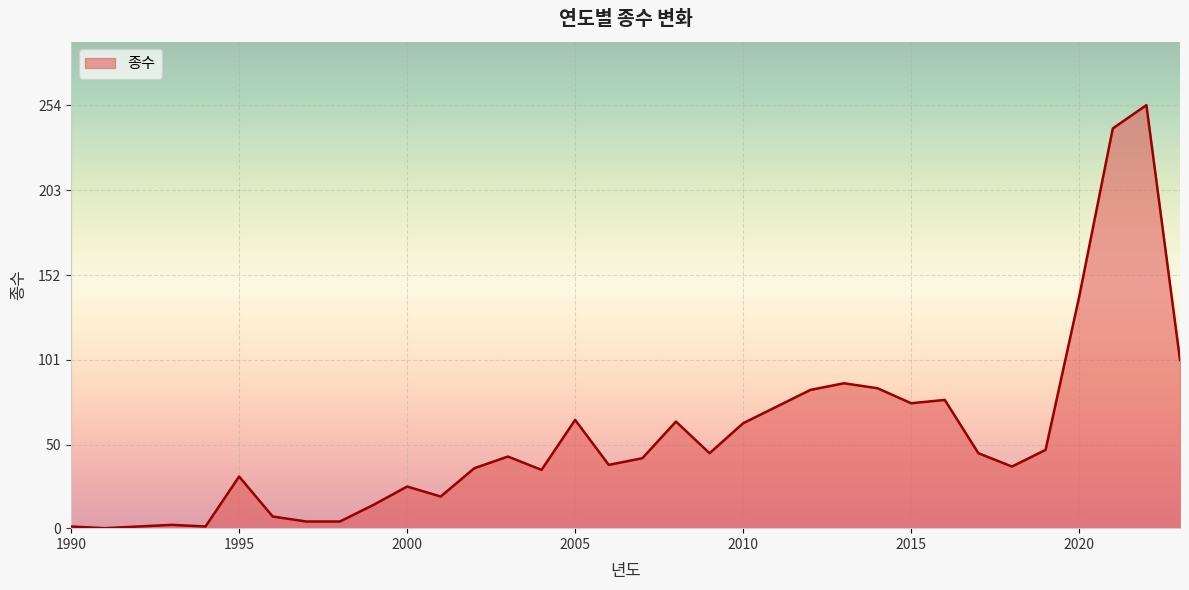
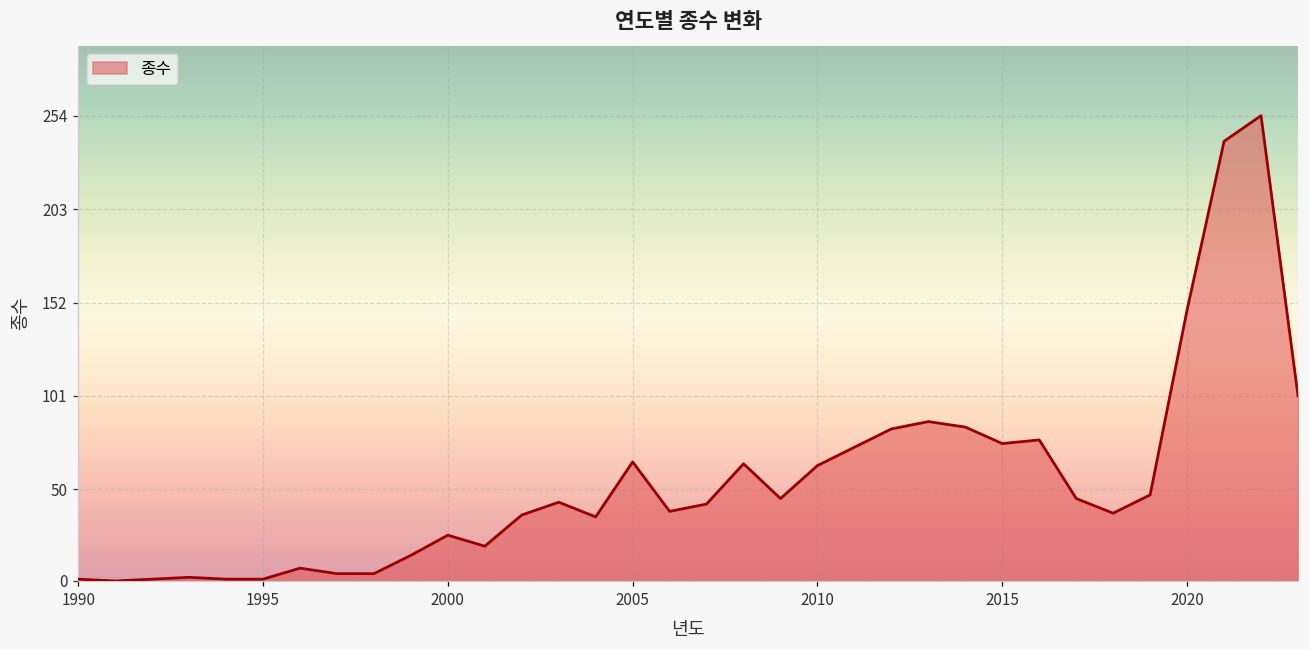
1995: 31 -> 1
2020: 139 -> 148
